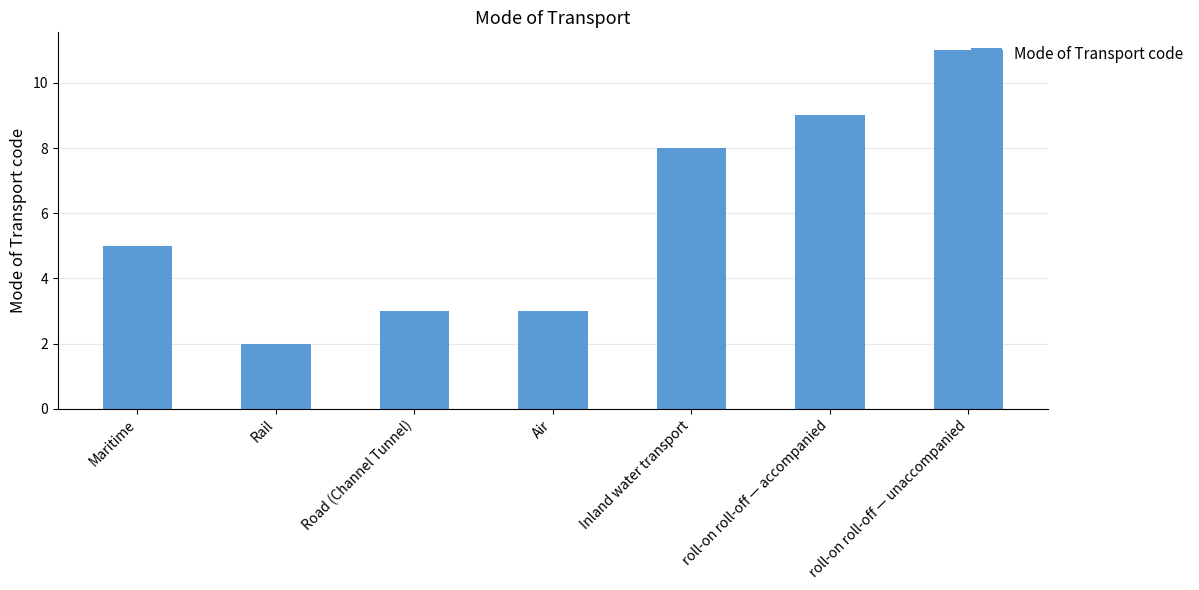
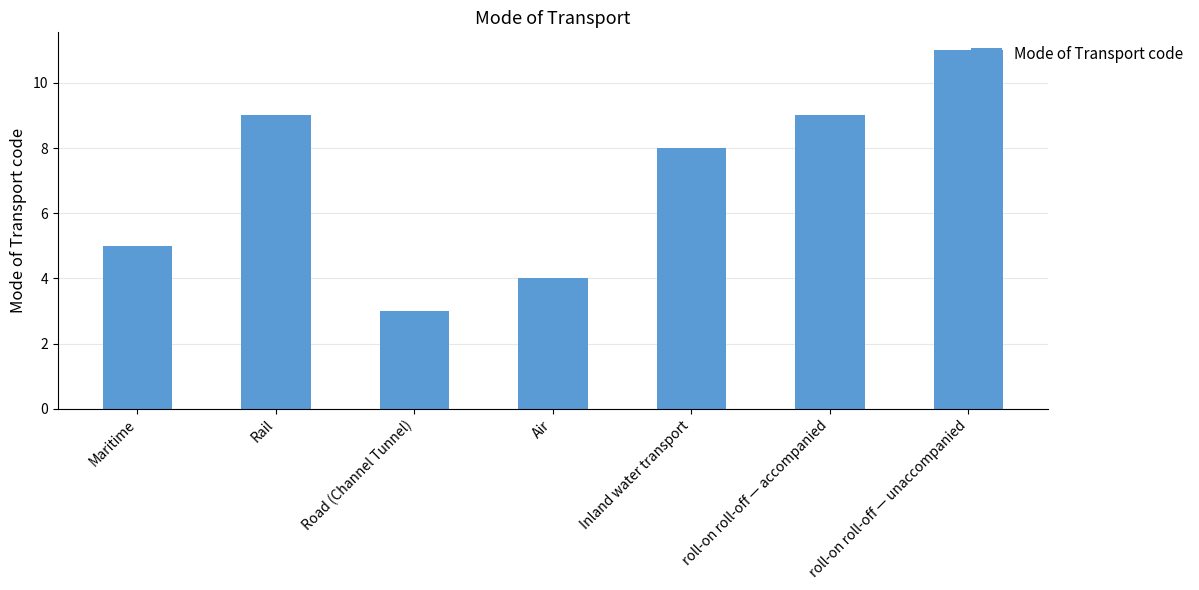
Rail: 2 -> 9
Air: 3 -> 4
